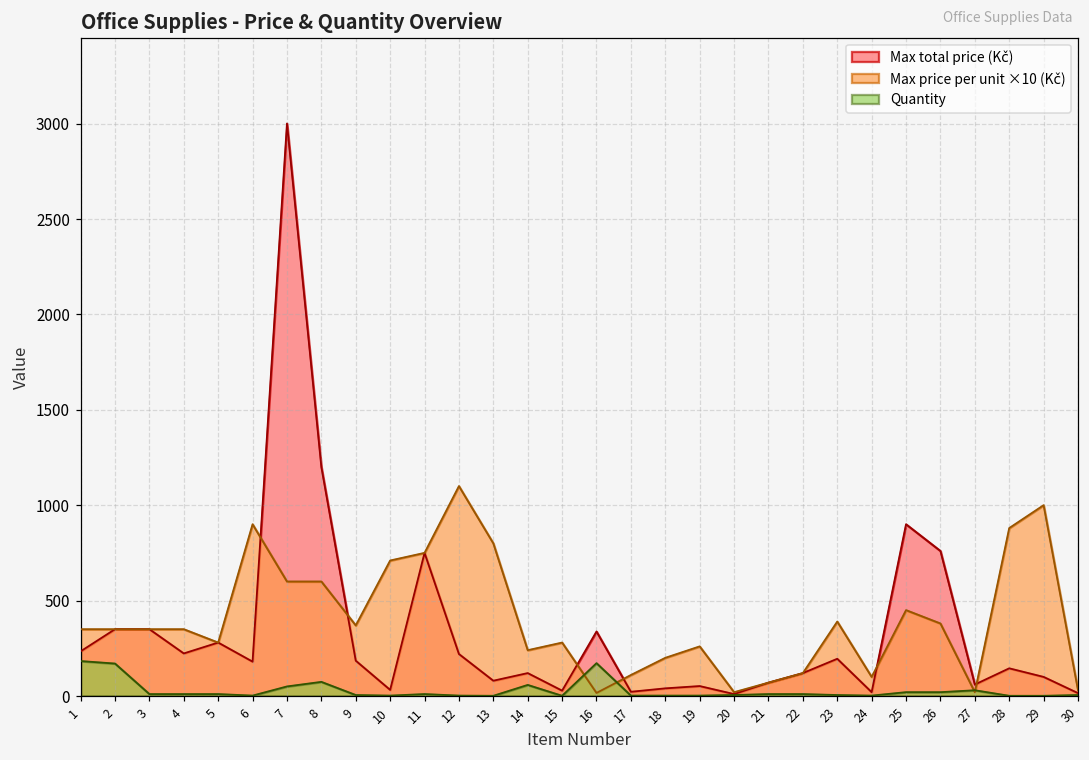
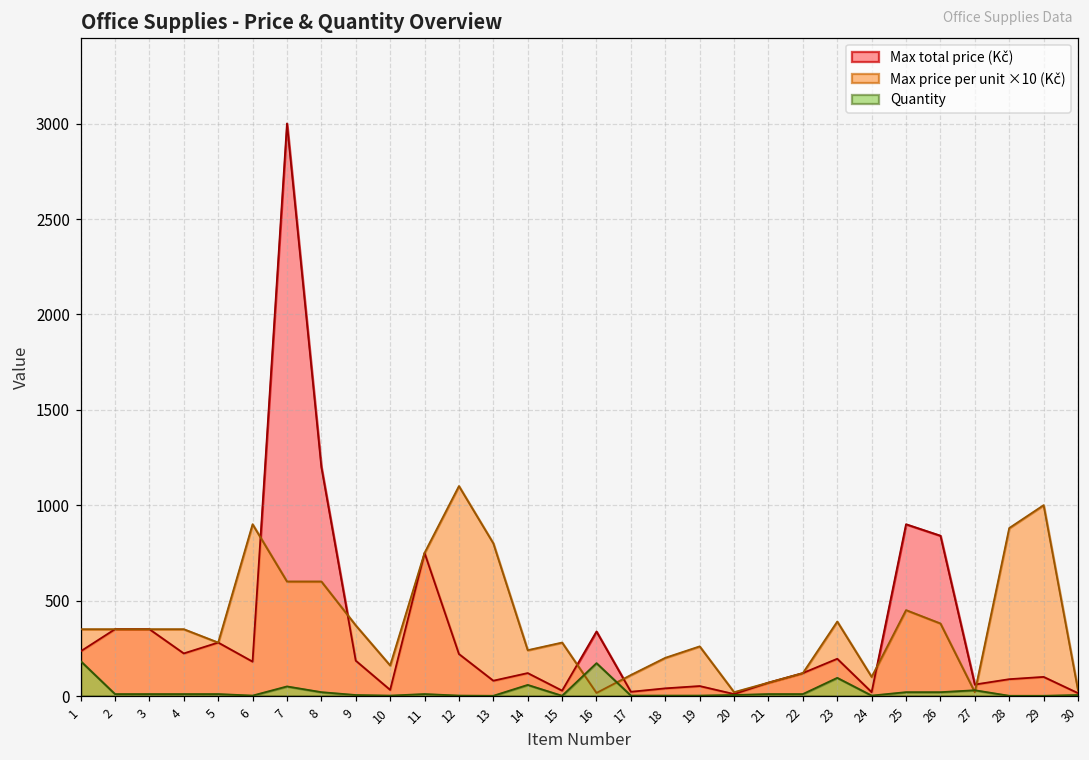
Quantity, 2: 170 -> 10
Quantity, 8: 70 -> 20
Max price per unit ×10 (Kč), 10: 710 -> 160
Quantity, 23: 10 -> 100
Max total price (Kč), 26: 760 -> 840
Max total price (Kč), 28: 150 -> 90
